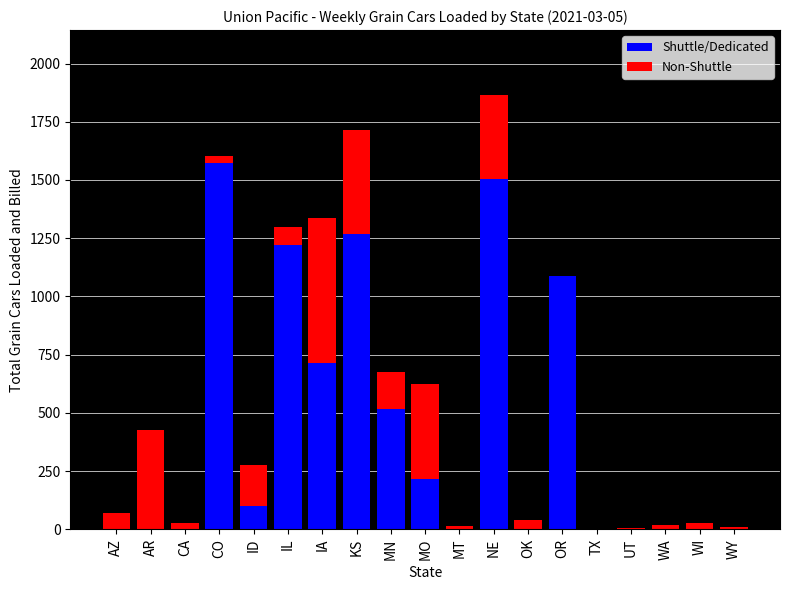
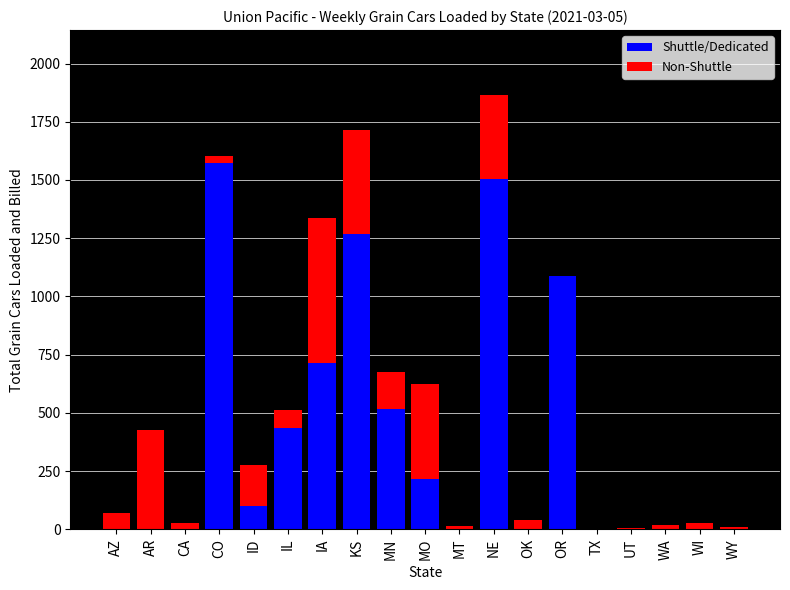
Shuttle/Dedicated, IL: 1220 -> 440
